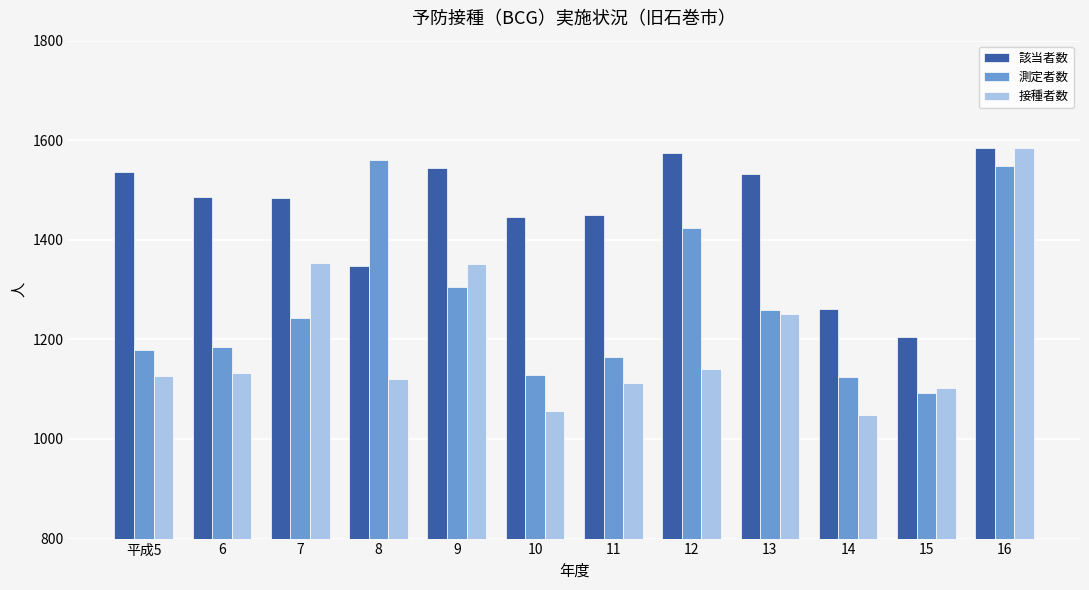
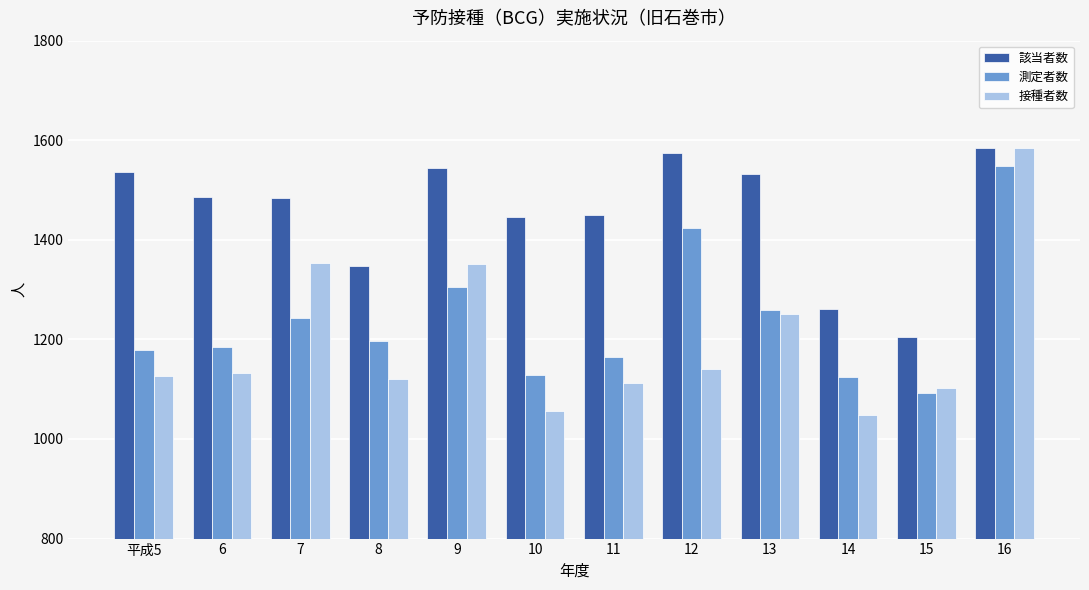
測定者数, 8: 1560 -> 1200
